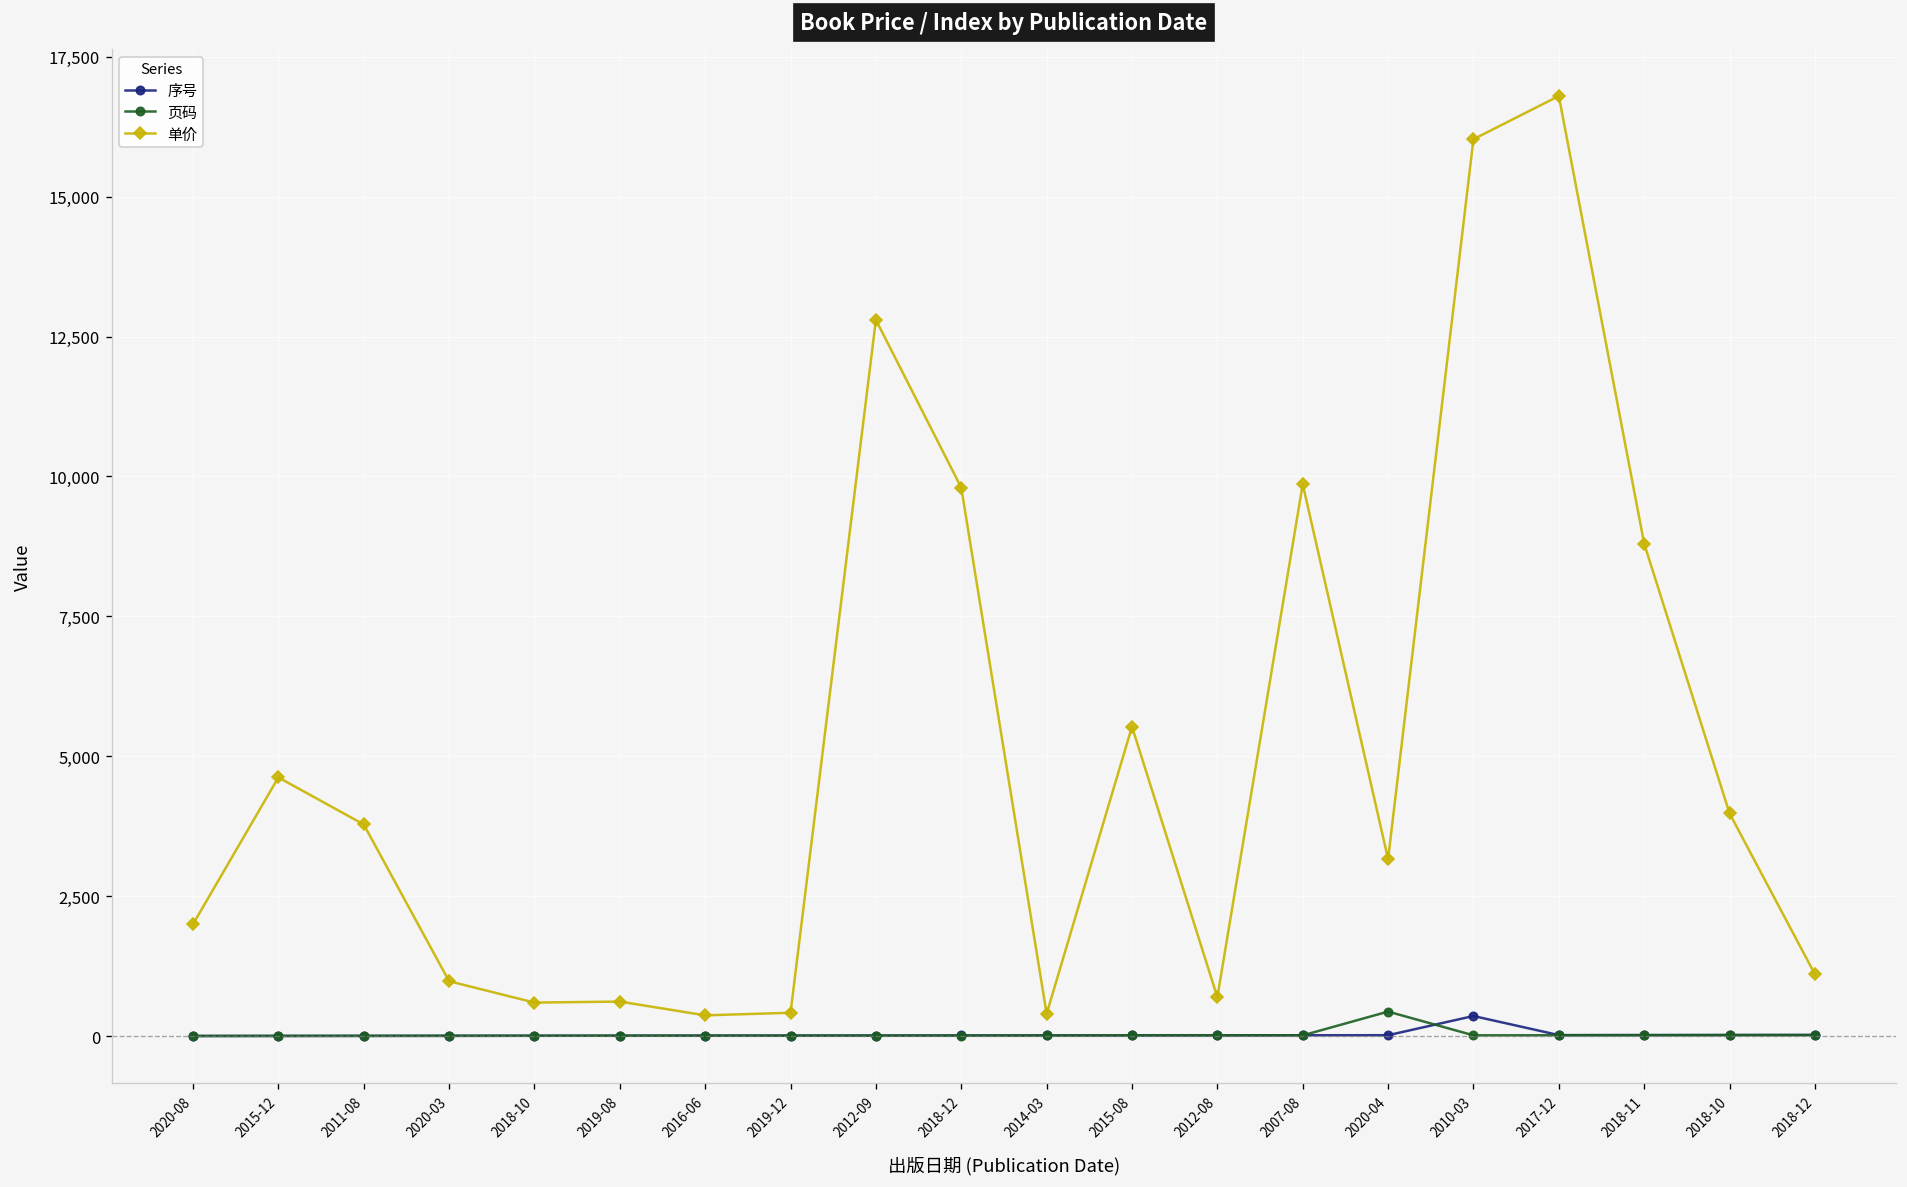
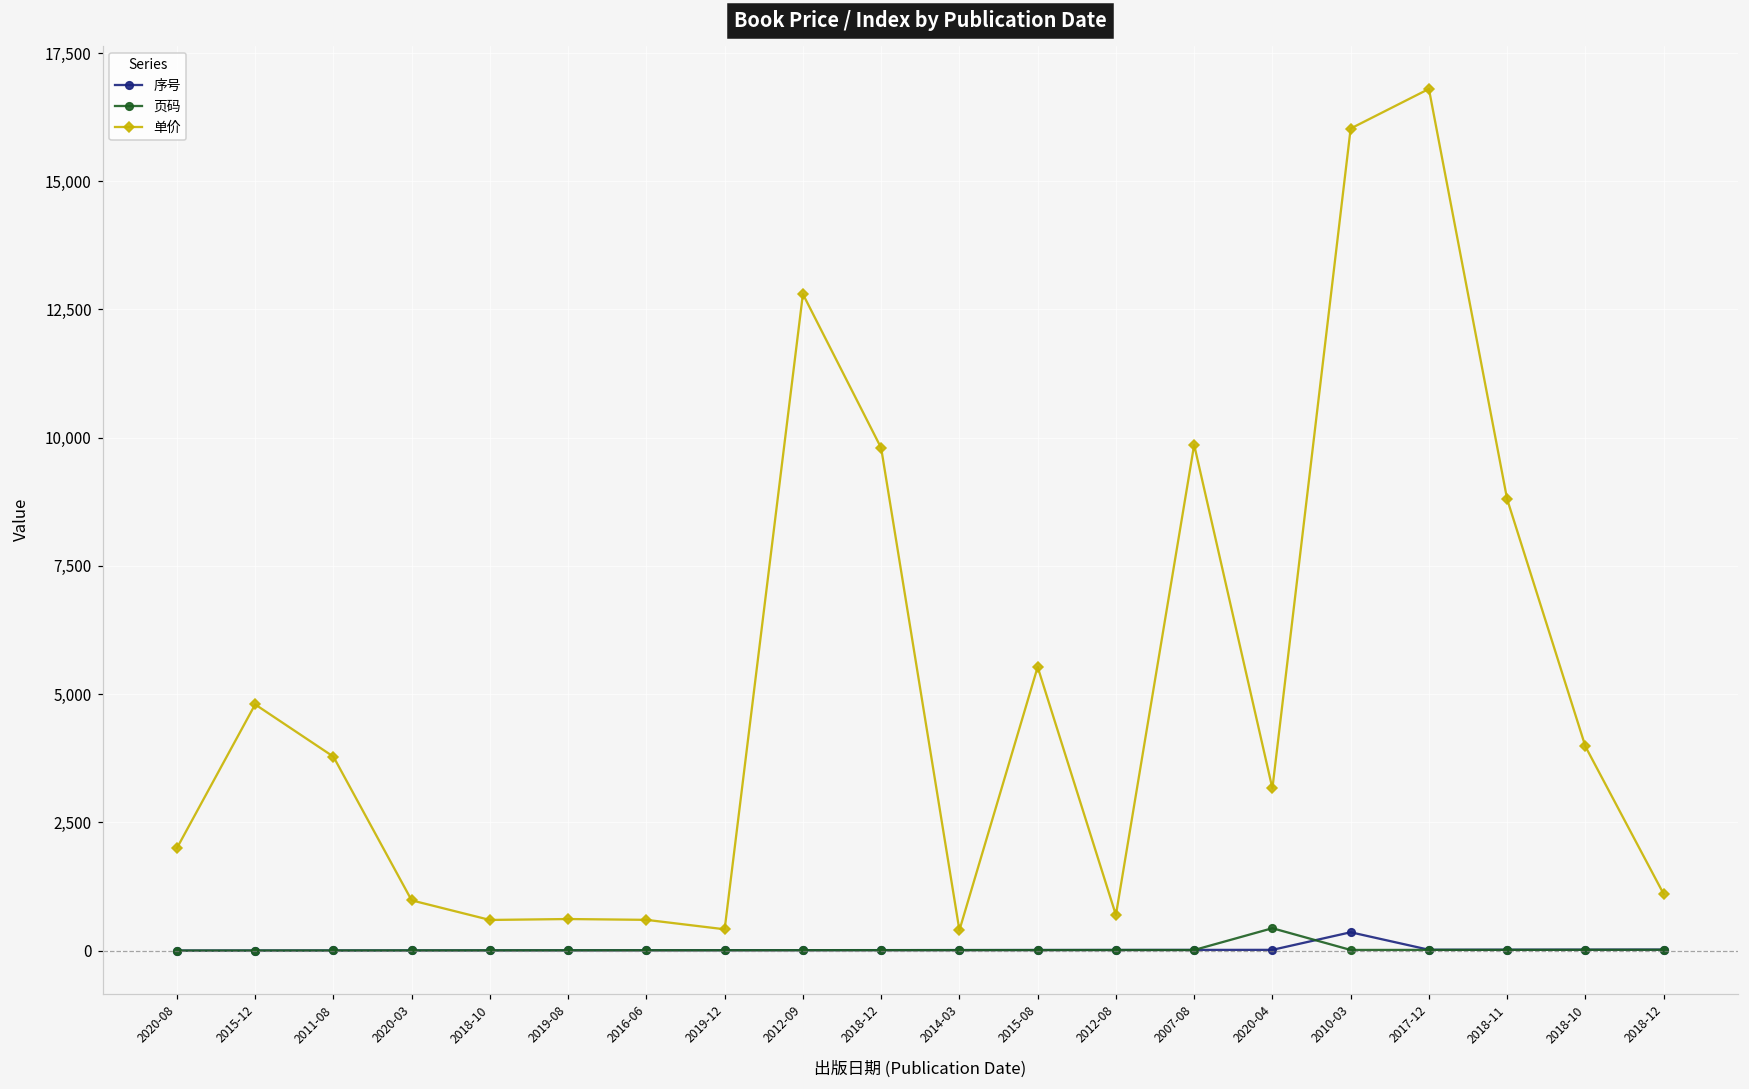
单价, 2015-12: 4,600 -> 4,800
单价, 2016-06: 400 -> 600
